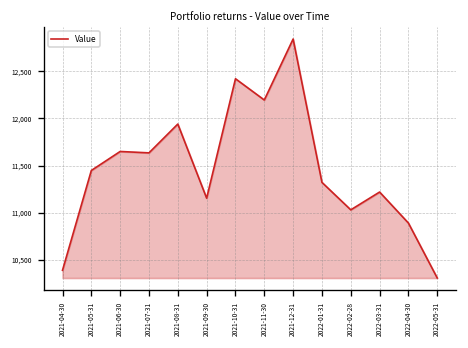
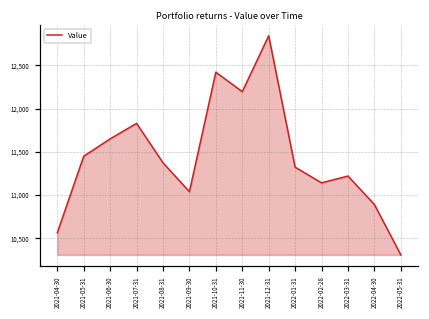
2021-04-30: 10,400 -> 10,600
2021-07-31: 11,600 -> 11,800
2021-08-31: 11,900 -> 11,400
2021-09-30: 11,200 -> 11,000
2022-02-28: 11,000 -> 11,100
